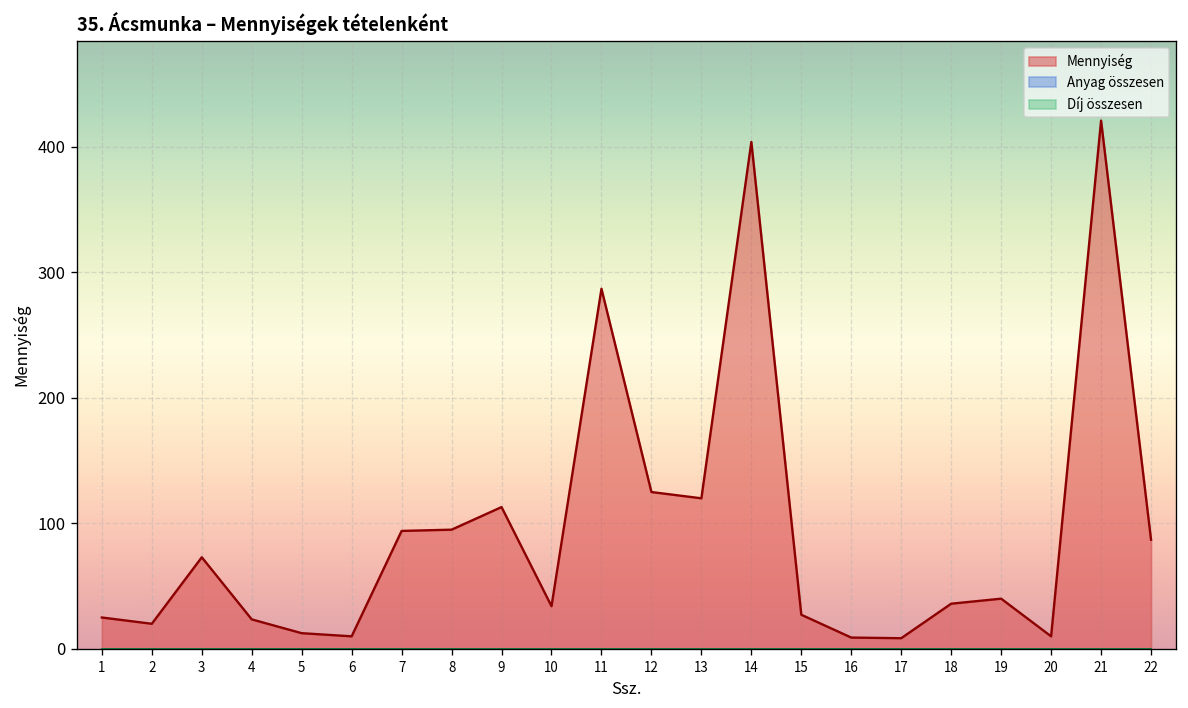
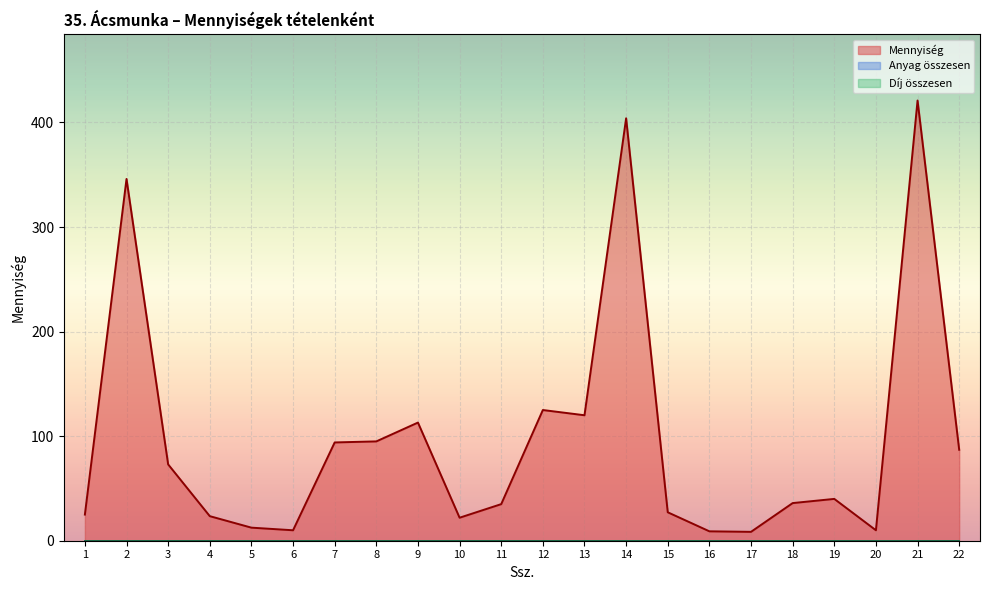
Mennyiség, 2: 20 -> 346
Mennyiség, 10: 34 -> 22
Mennyiség, 11: 287 -> 35
